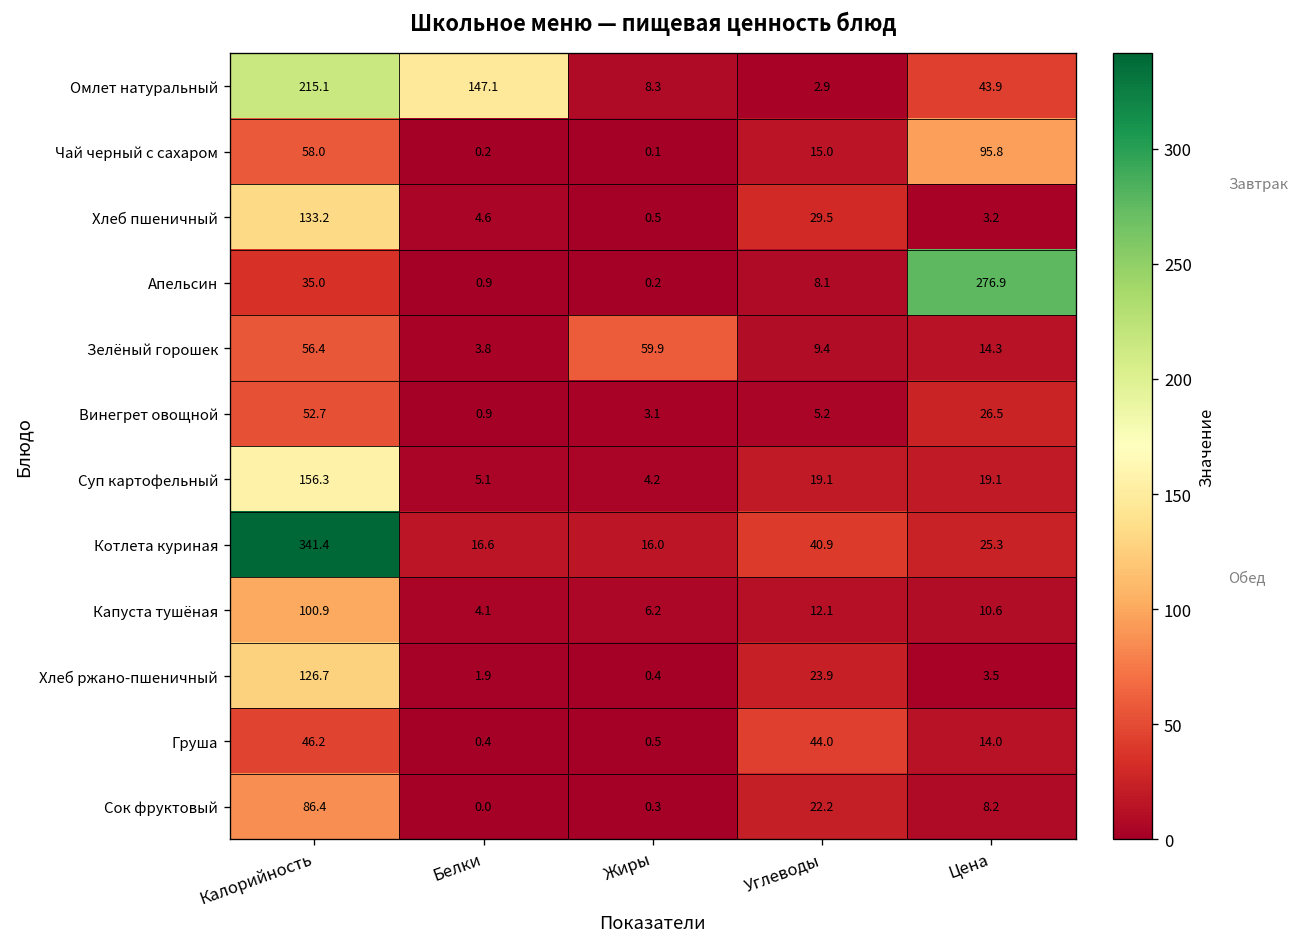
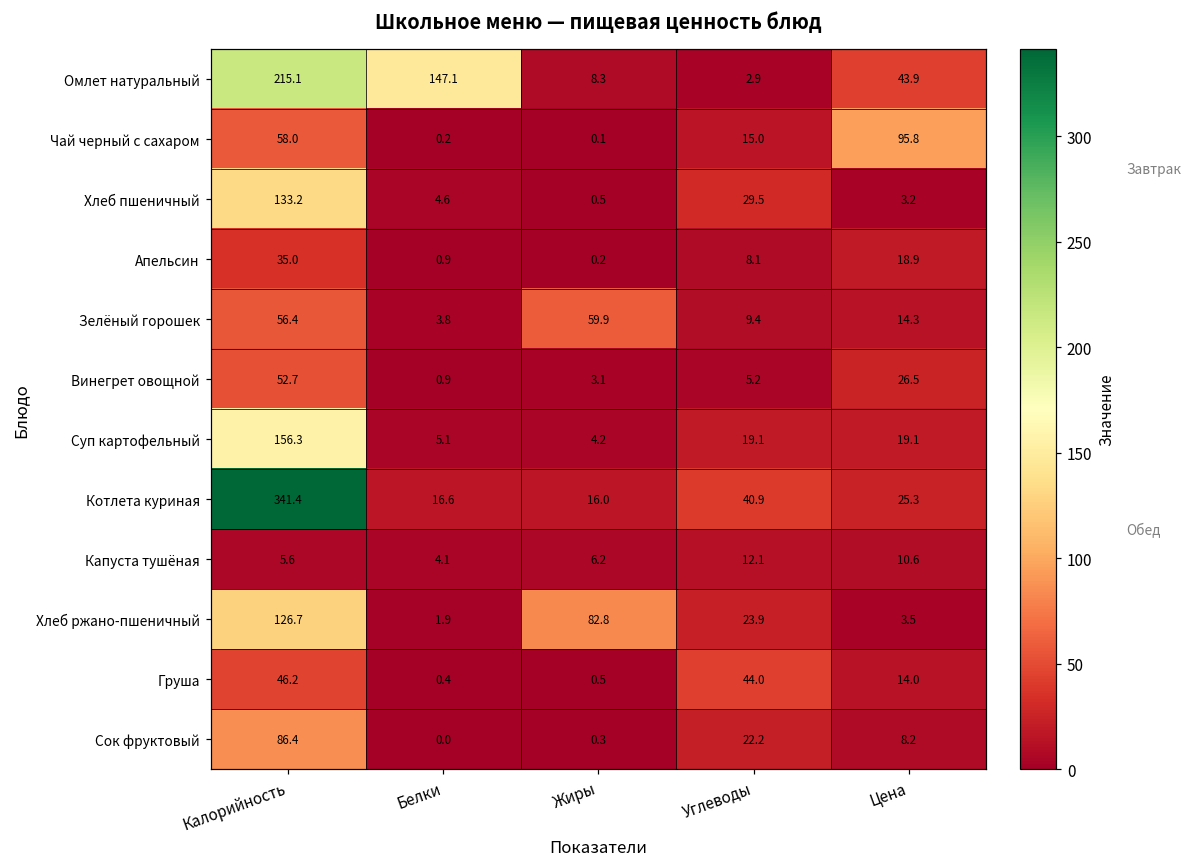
Апельсин, Цена: 276.9 -> 18.9
Капуста тушёная, Калорийность: 100.9 -> 5.6
Хлеб ржано-пшеничный, Жиры: 0.4 -> 82.8
